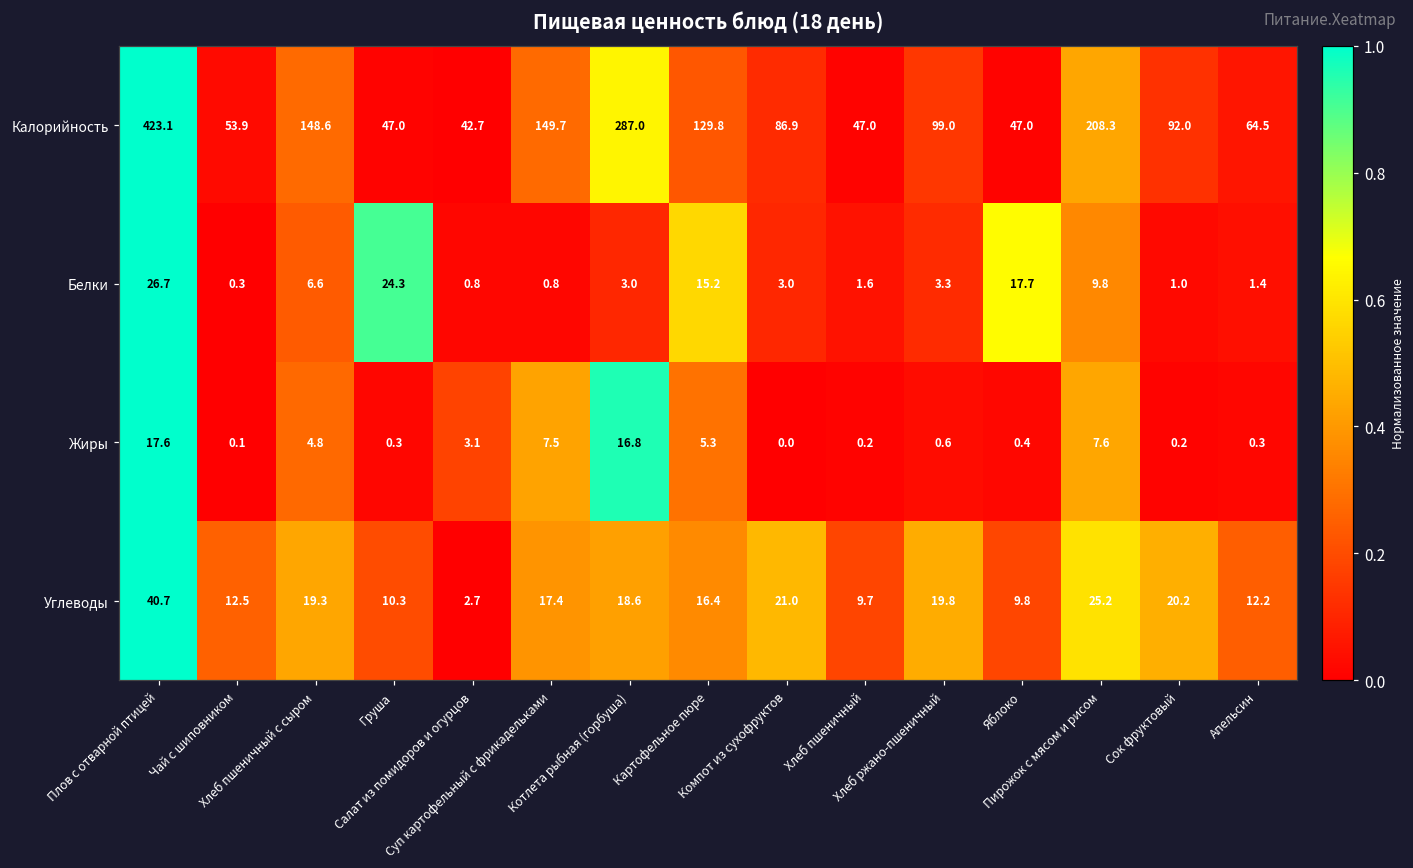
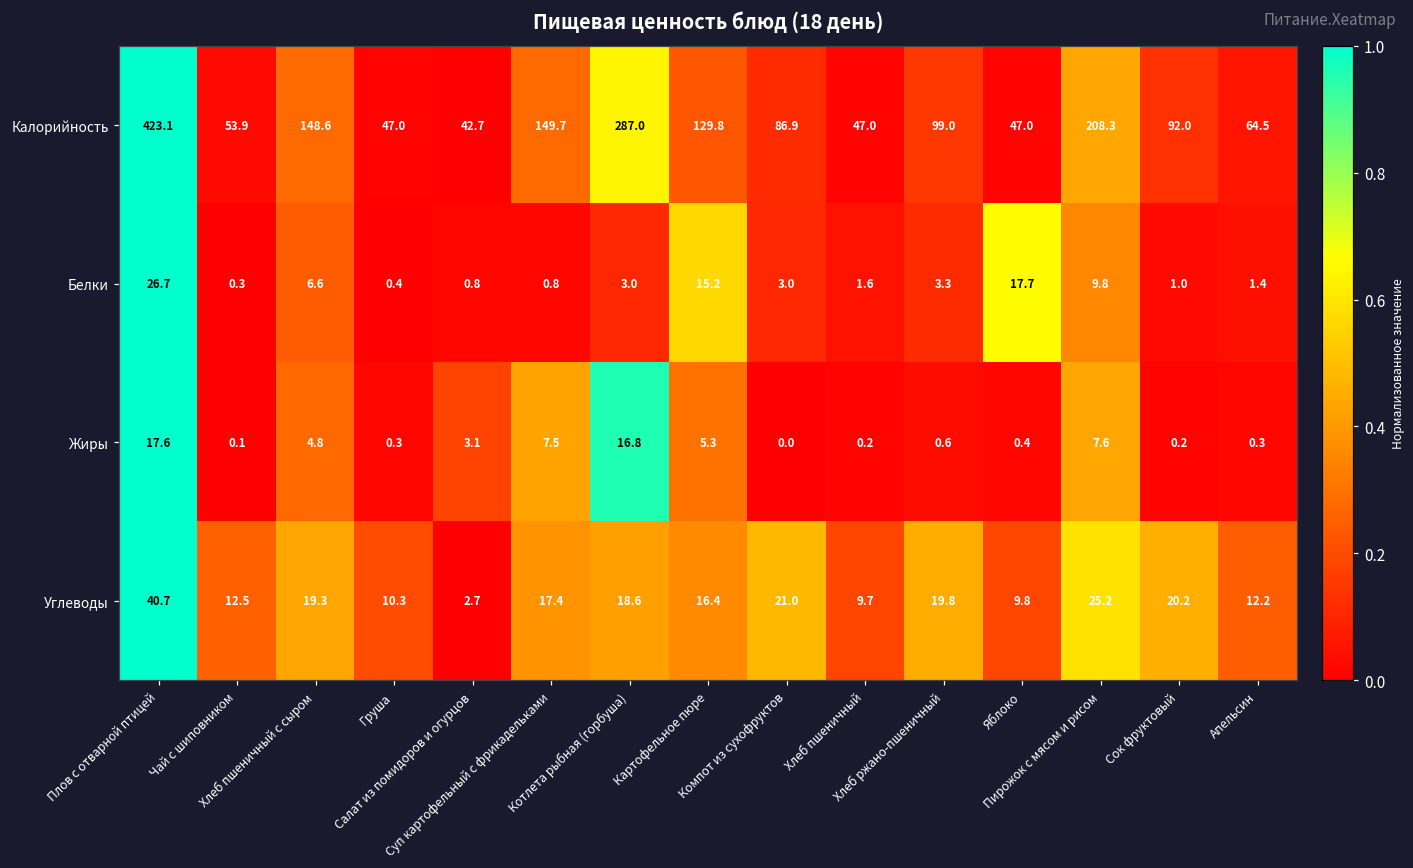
Белки, Груша: 24.3 -> 0.4
